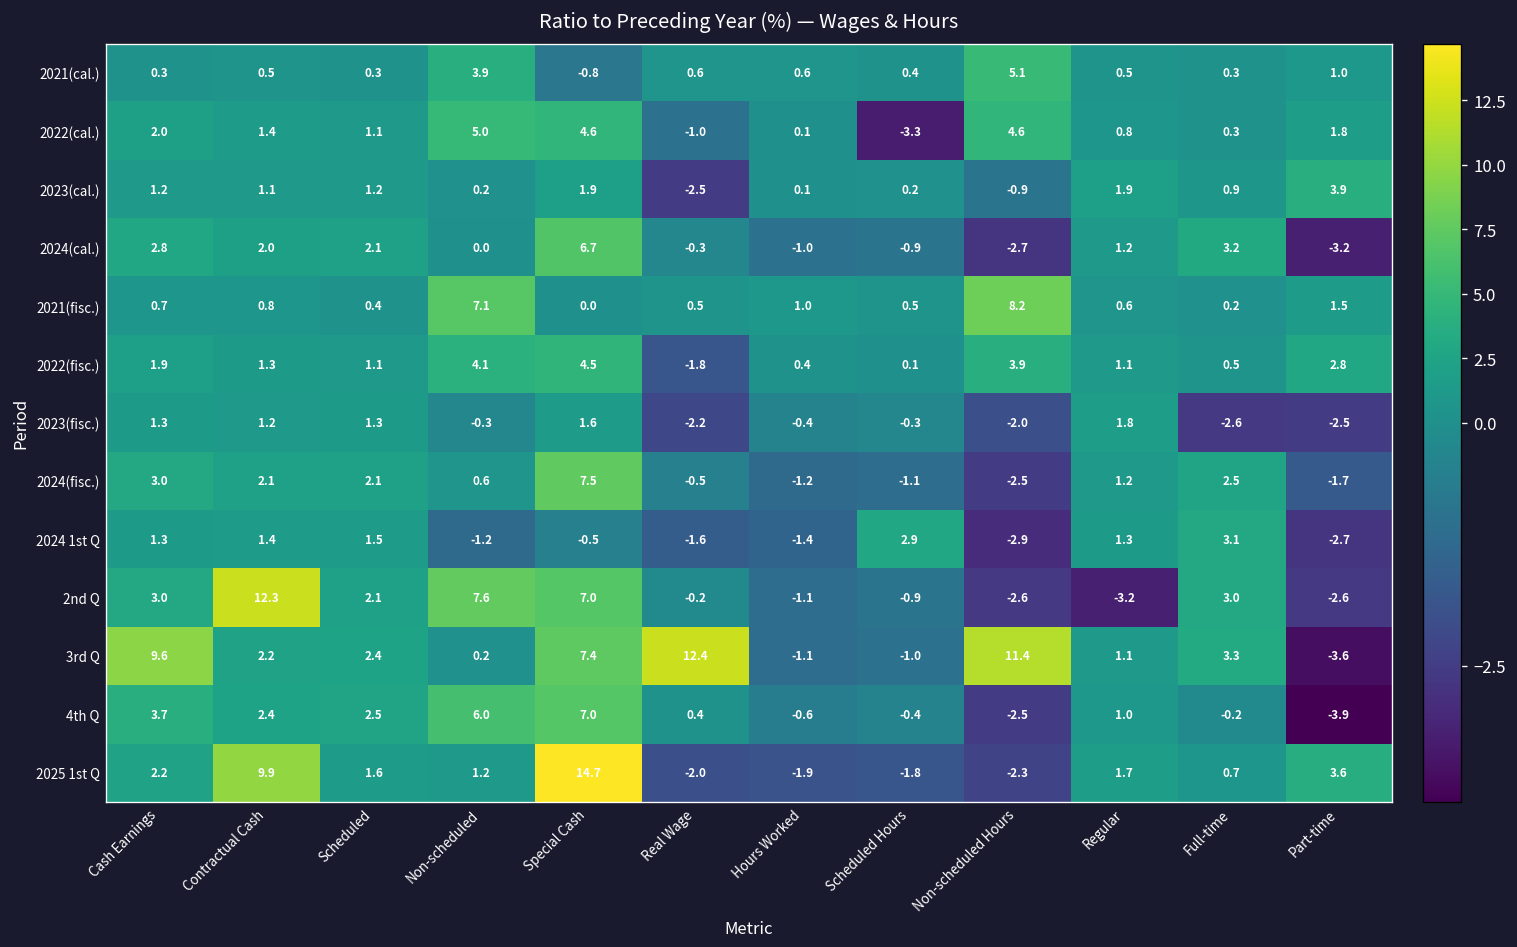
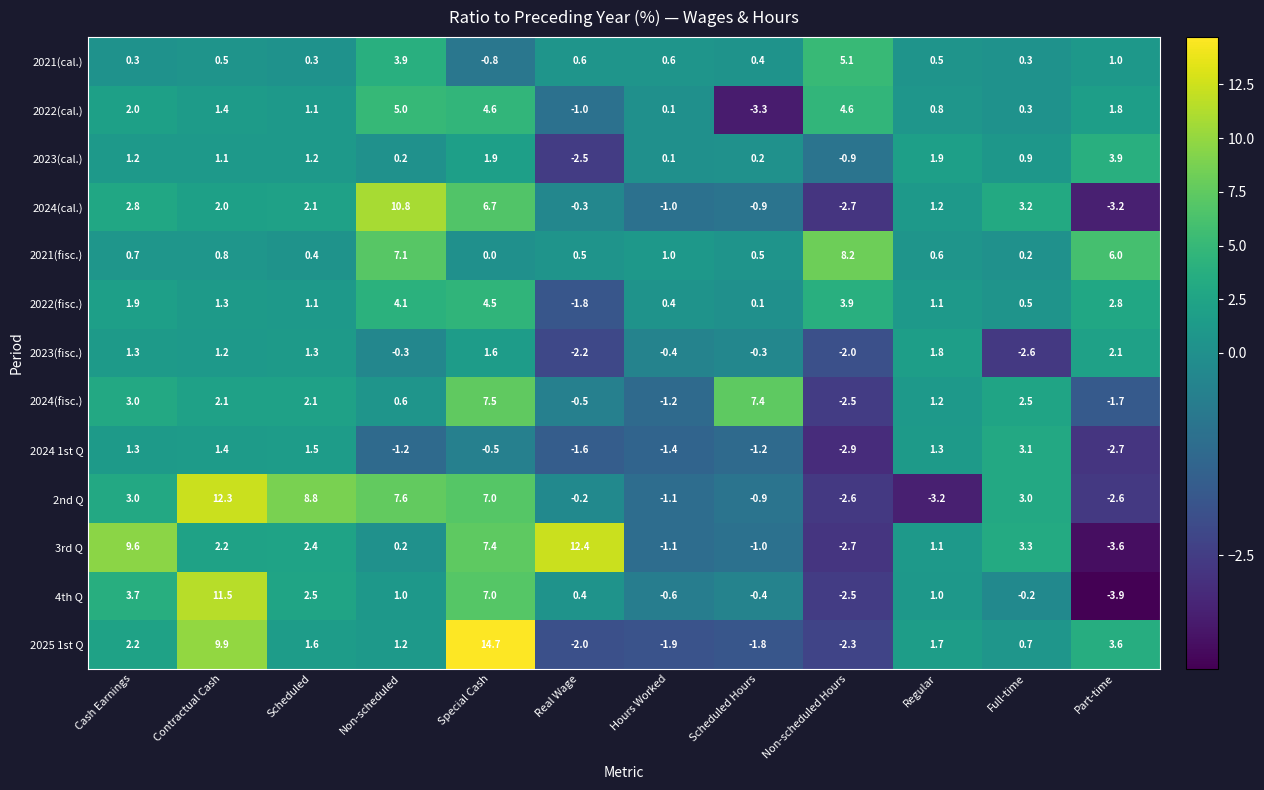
2024(cal.), Non-scheduled: 0.0 -> 10.8
2021(fisc.), Part-time: 1.5 -> 6.0
2023(fisc.), Part-time: -2.5 -> 2.1
2024(fisc.), Scheduled Hours: -1.1 -> 7.4
2024 1st Q, Scheduled Hours: 2.9 -> -1.2
2nd Q, Scheduled: 2.1 -> 8.8
3rd Q, Non-scheduled Hours: 11.4 -> -2.7
4th Q, Contractual Cash: 2.4 -> 11.5
4th Q, Non-scheduled: 6.0 -> 1.0
